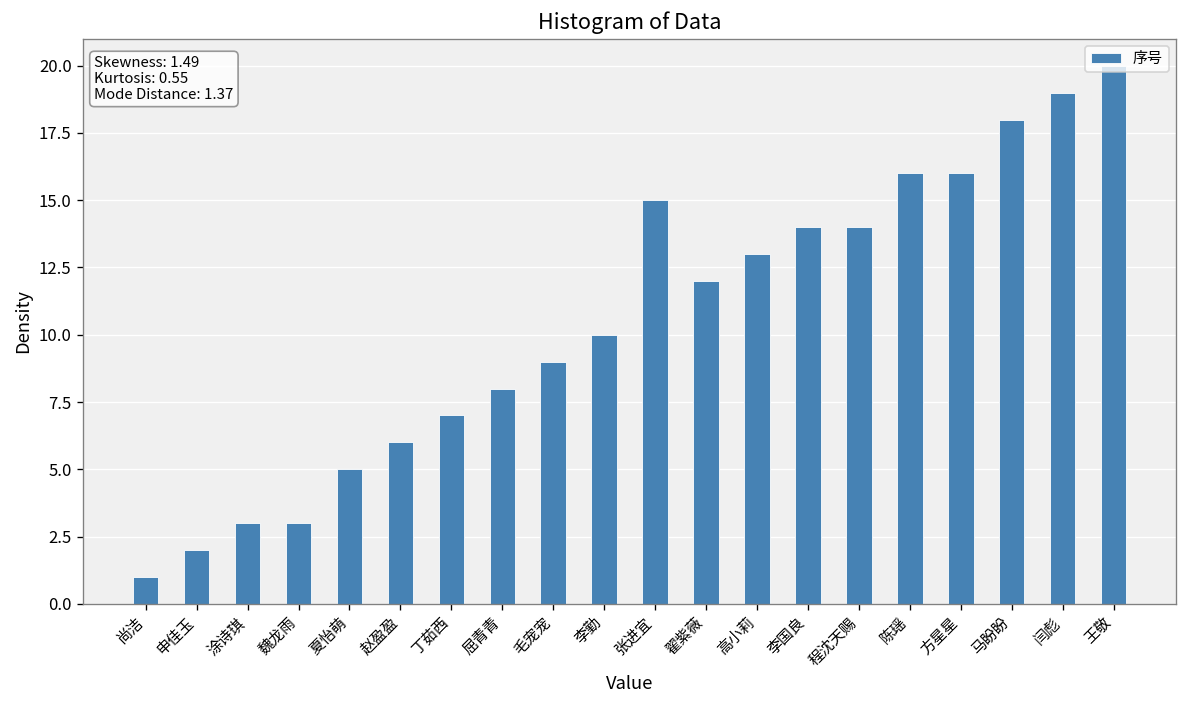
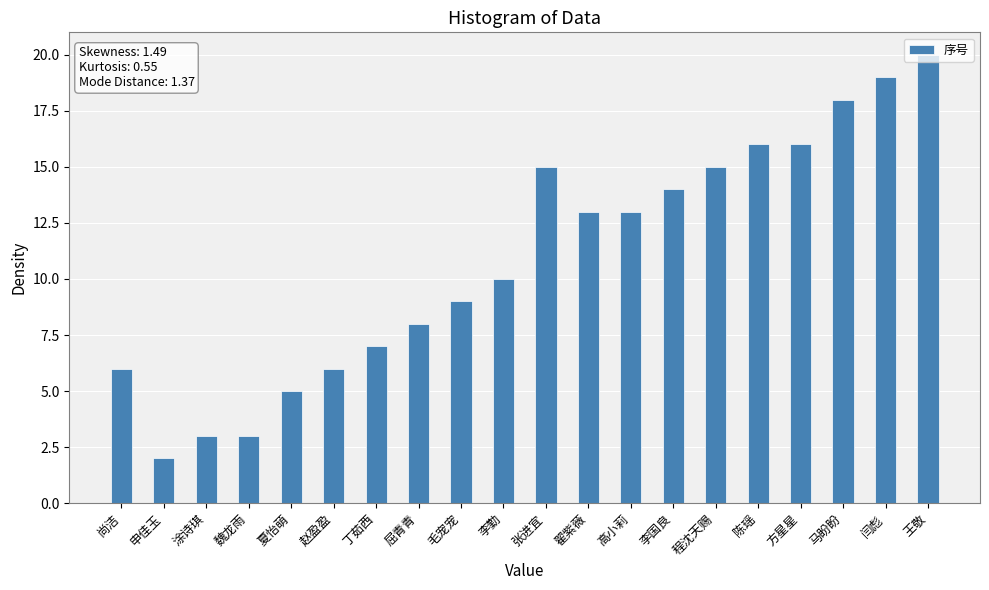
尚洁: 1 -> 6
翟紫薇: 12 -> 13
程沈天赐: 14 -> 15
